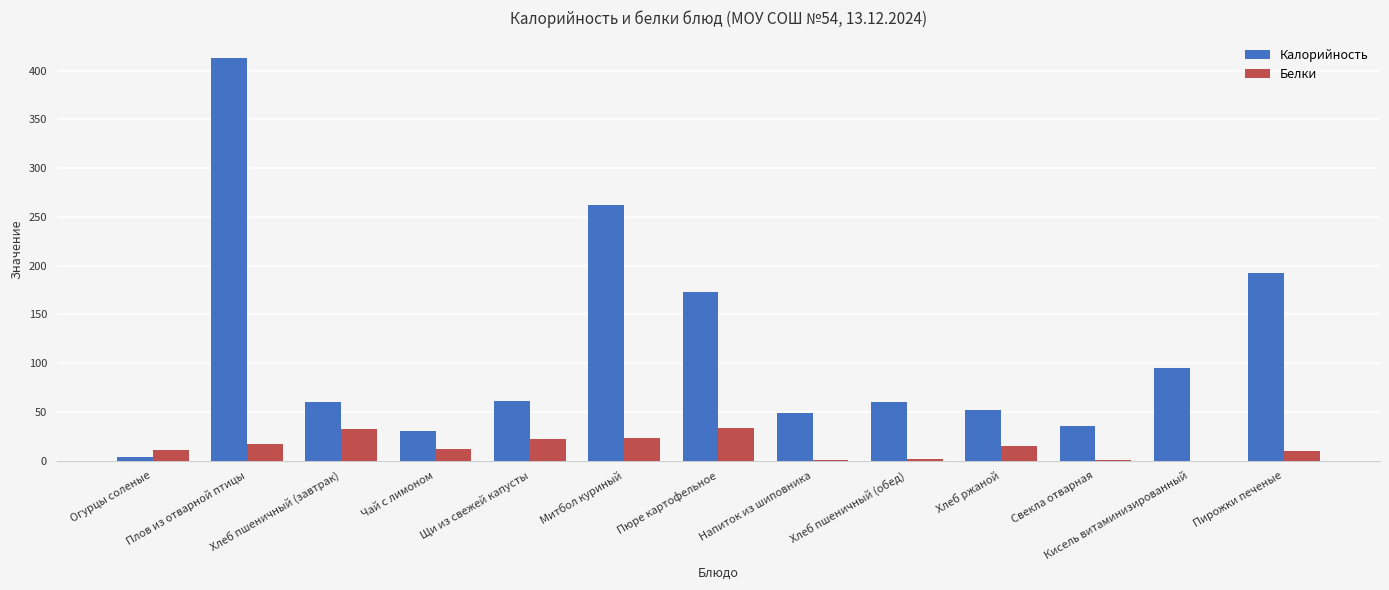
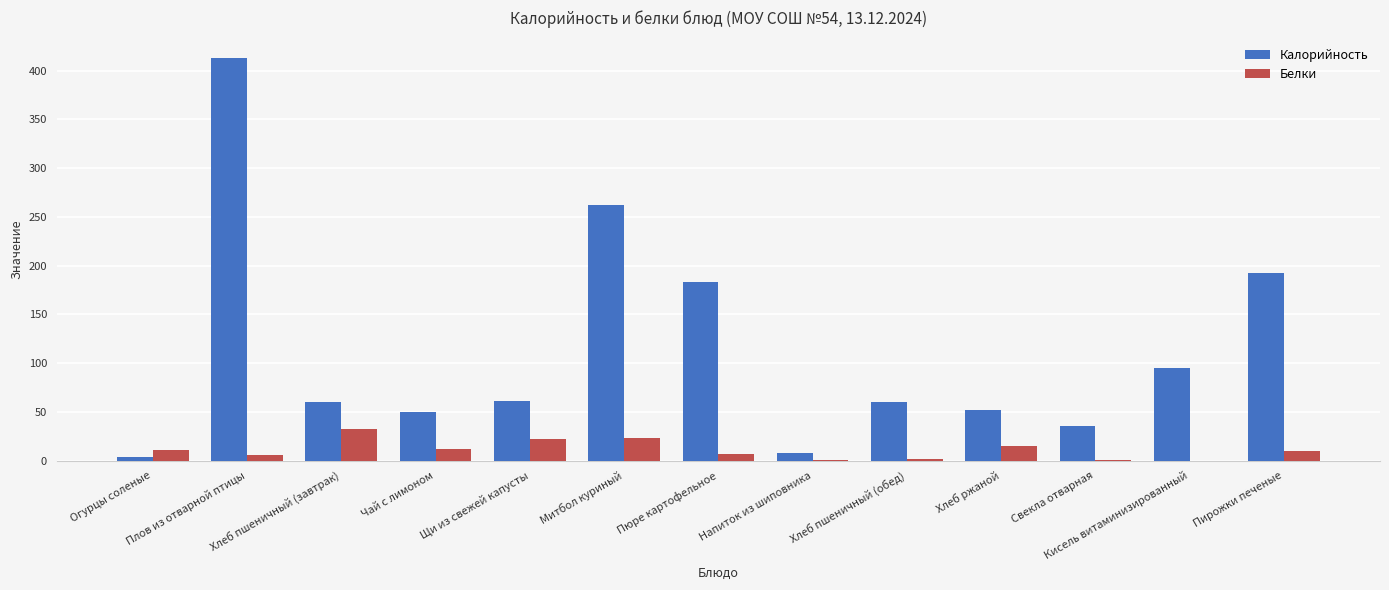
Белки, Плов из отварной птицы: 20 -> 10
Калорийность, Чай с лимоном: 30 -> 50
Калорийность, Пюре картофельное: 170 -> 180
Белки, Пюре картофельное: 30 -> 10
Калорийность, Напиток из шиповника: 50 -> 10
